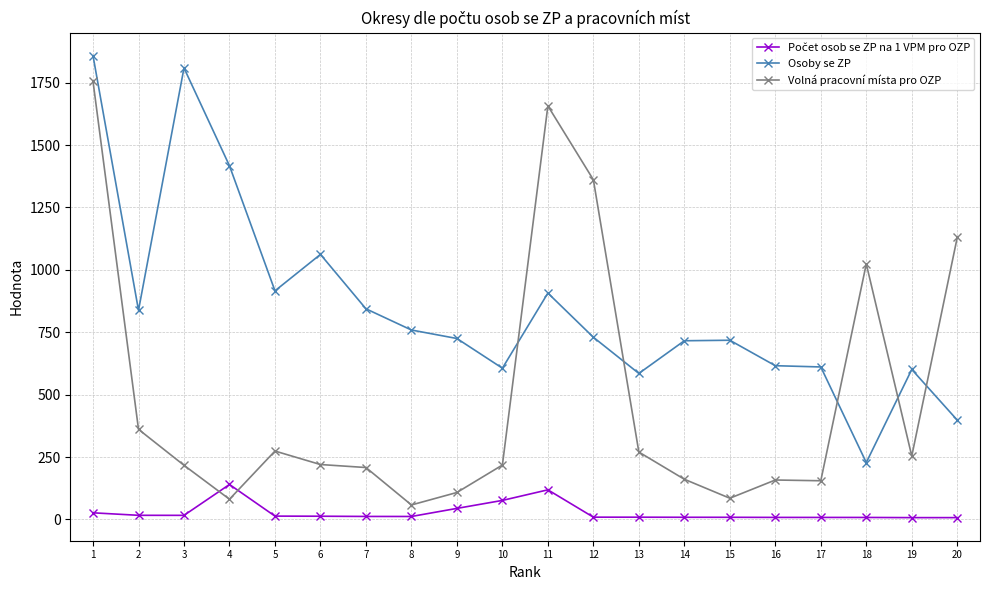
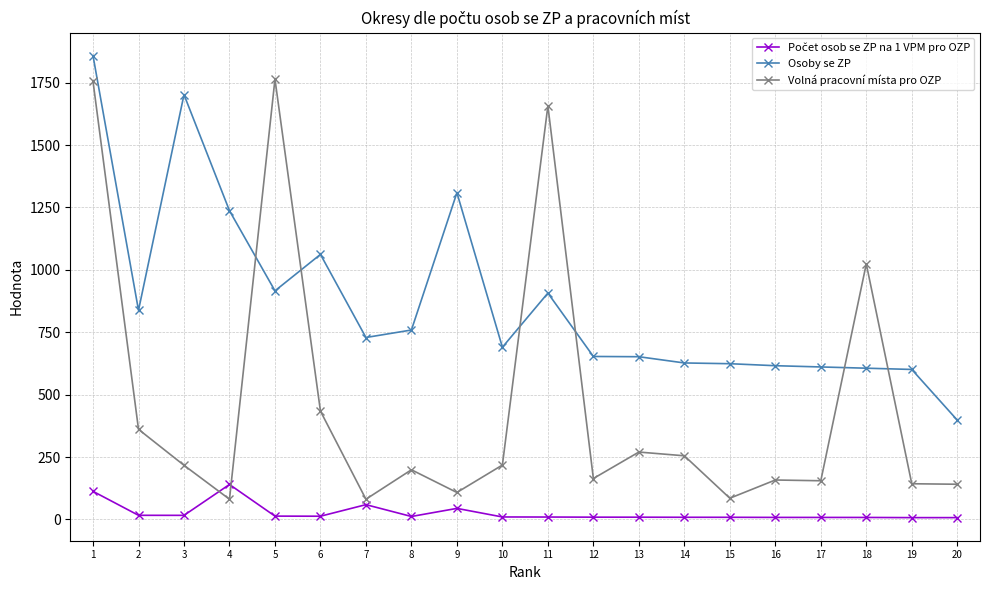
Počet osob se ZP na 1 VPM pro OZP, 1: 30 -> 110
Osoby se ZP, 3: 1810 -> 1700
Osoby se ZP, 4: 1420 -> 1240
Volná pracovní místa pro OZP, 5: 270 -> 1760
Volná pracovní místa pro OZP, 6: 220 -> 430
Počet osob se ZP na 1 VPM pro OZP, 7: 10 -> 60
Osoby se ZP, 7: 840 -> 730
Volná pracovní místa pro OZP, 7: 210 -> 80
Volná pracovní místa pro OZP, 8: 60 -> 200
Osoby se ZP, 9: 730 -> 1310
Počet osob se ZP na 1 VPM pro OZP, 10: 80 -> 10
Osoby se ZP, 10: 610 -> 690
Počet osob se ZP na 1 VPM pro OZP, 11: 120 -> 10
Osoby se ZP, 12: 730 -> 650
Volná pracovní místa pro OZP, 12: 1360 -> 160
Osoby se ZP, 13: 590 -> 650
Osoby se ZP, 14: 720 -> 630
Volná pracovní místa pro OZP, 14: 160 -> 260
Osoby se ZP, 15: 720 -> 620
Osoby se ZP, 18: 230 -> 610
Volná pracovní místa pro OZP, 19: 250 -> 140
Volná pracovní místa pro OZP, 20: 1130 -> 140
